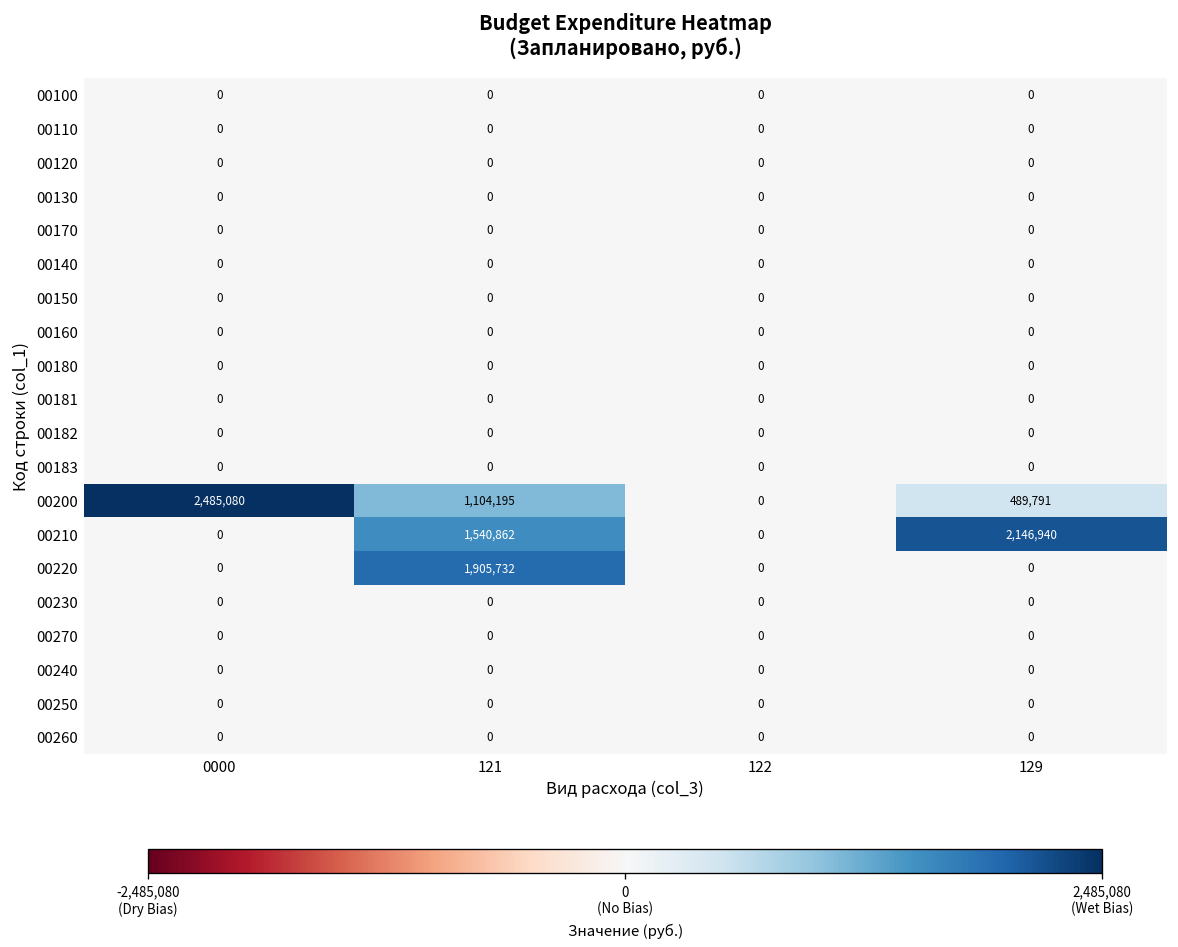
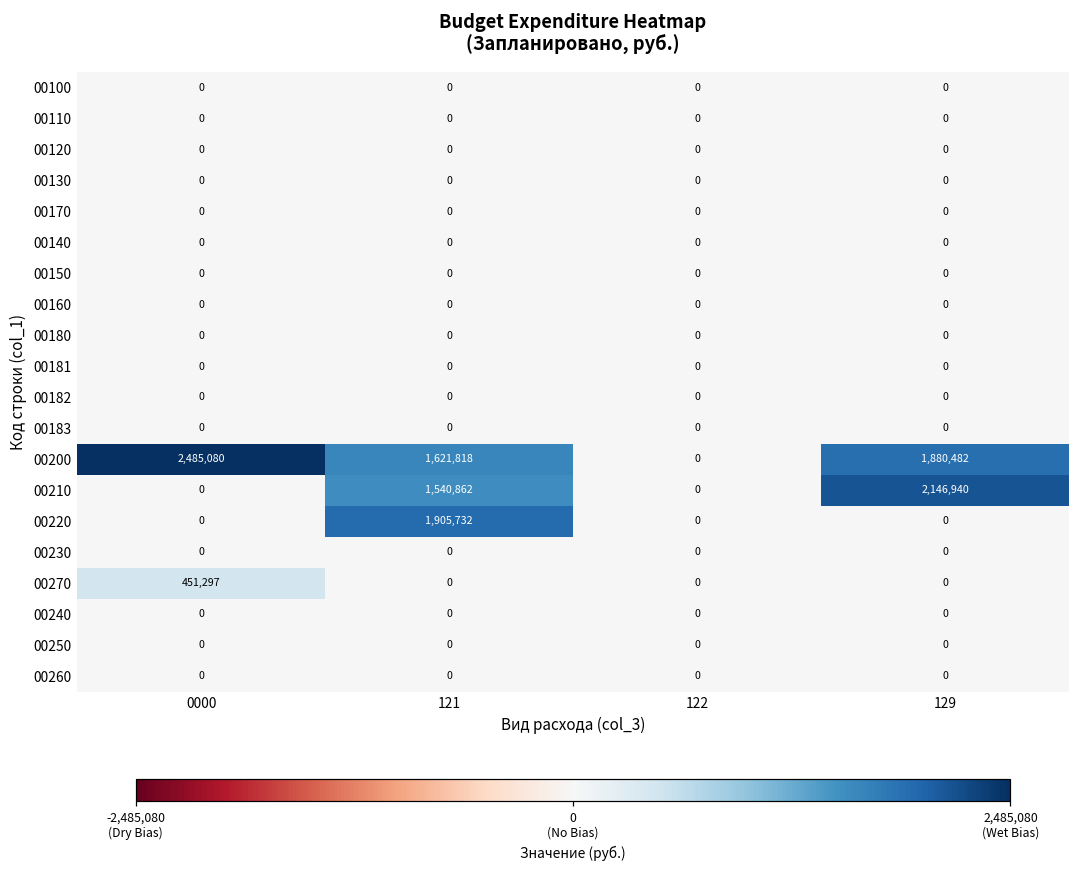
00200, 121: 1,104,195 -> 1,621,818
00200, 129: 489,791 -> 1,880,482
00270, 0000: 0 -> 451,297
